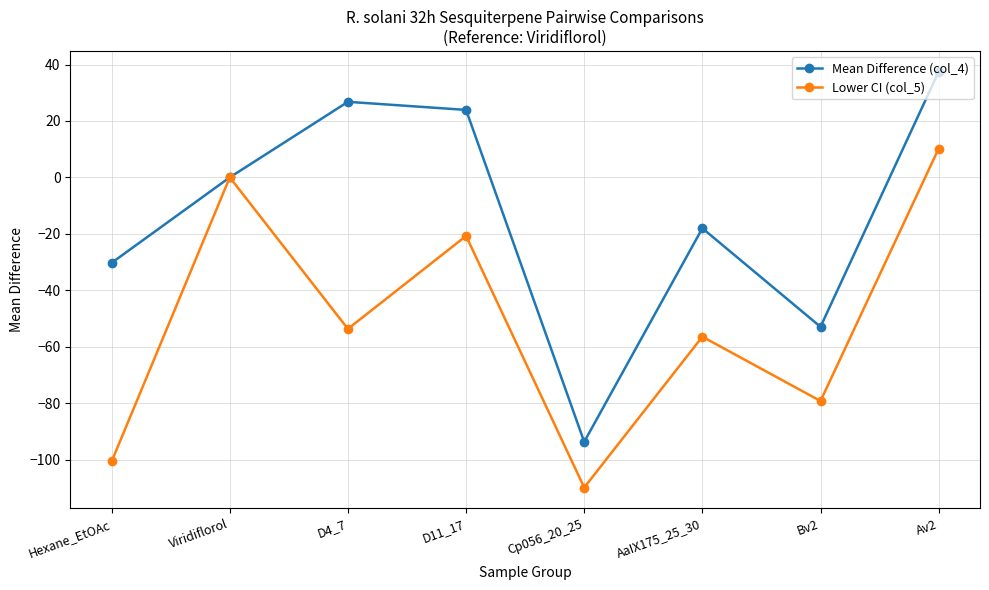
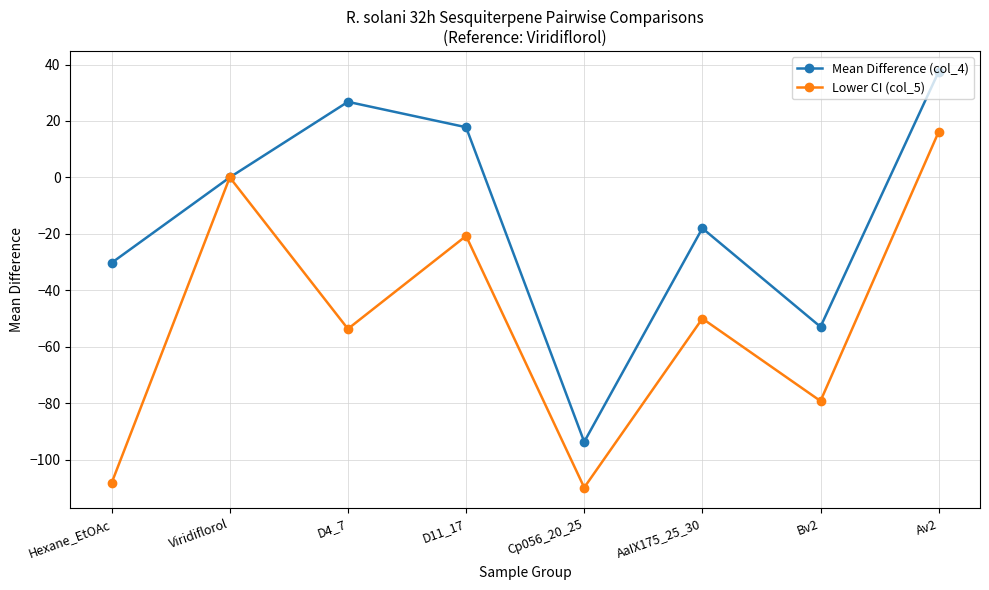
Lower CI (col_5), Hexane_EtOAc: -101 -> -108
Mean Difference (col_4), D11_17: 24 -> 18
Lower CI (col_5), AaIX175_25_30: -56 -> -50
Lower CI (col_5), Av2: 10 -> 16
